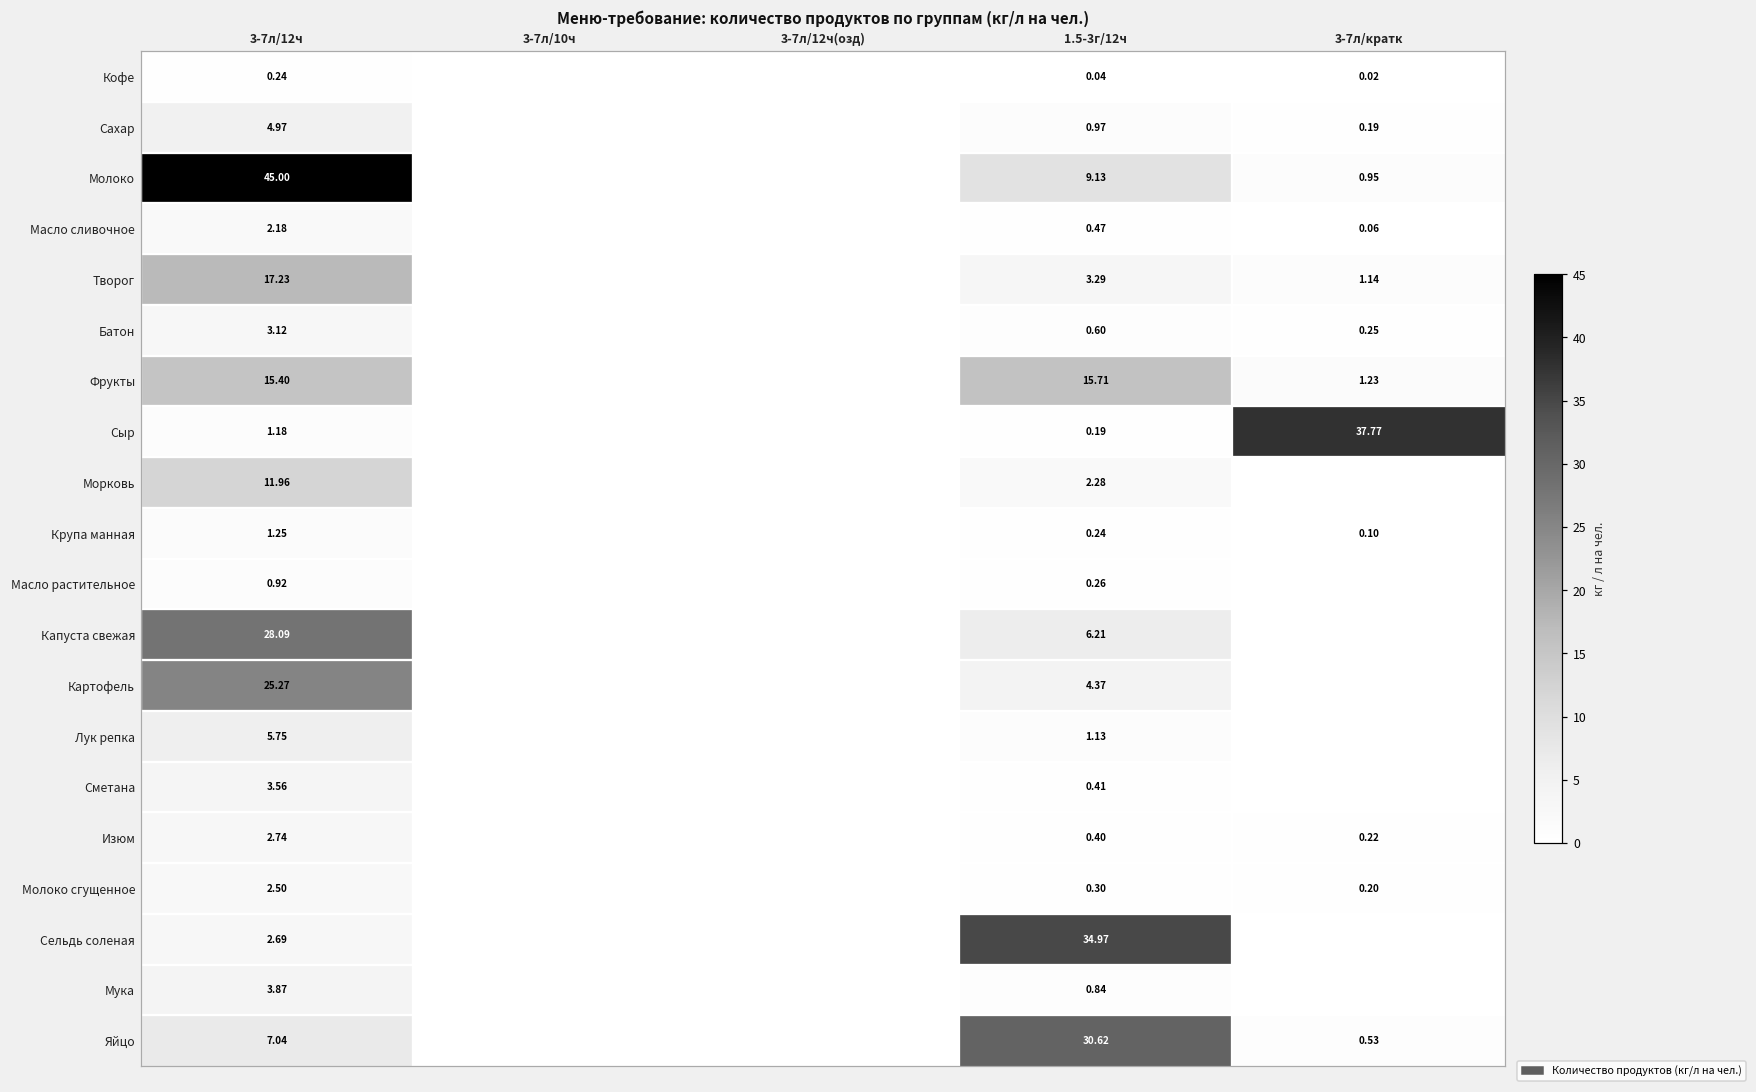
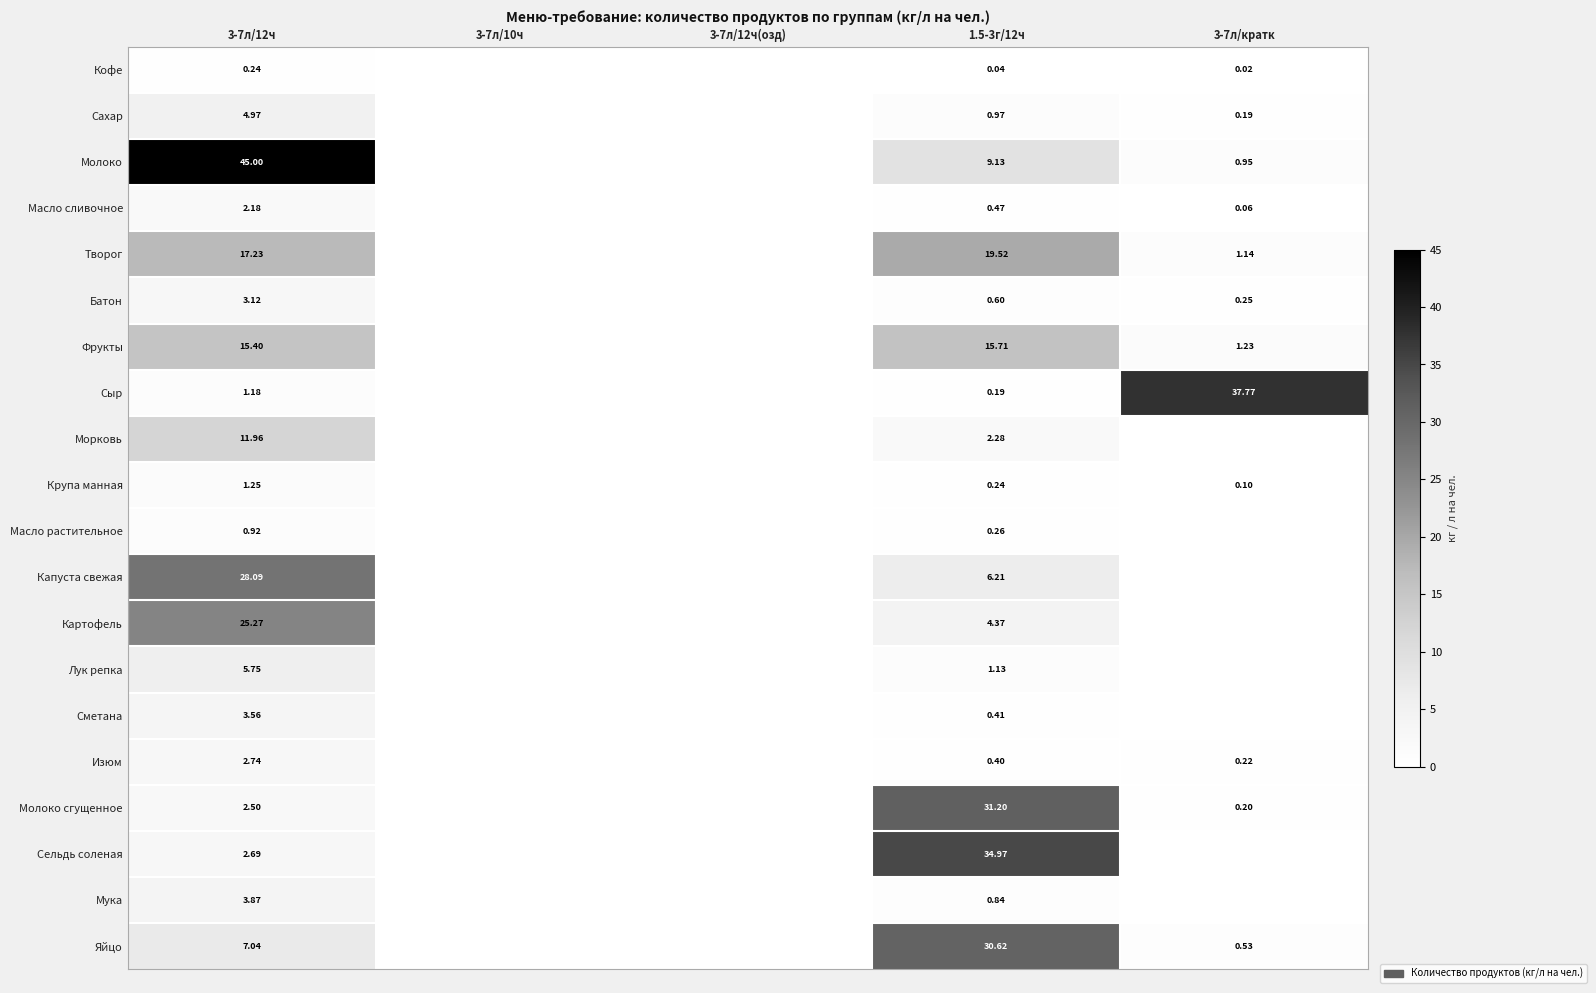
Творог, 1.5-3г/12ч: 3.29 -> 19.52
Молоко сгущенное, 1.5-3г/12ч: 0.30 -> 31.20
